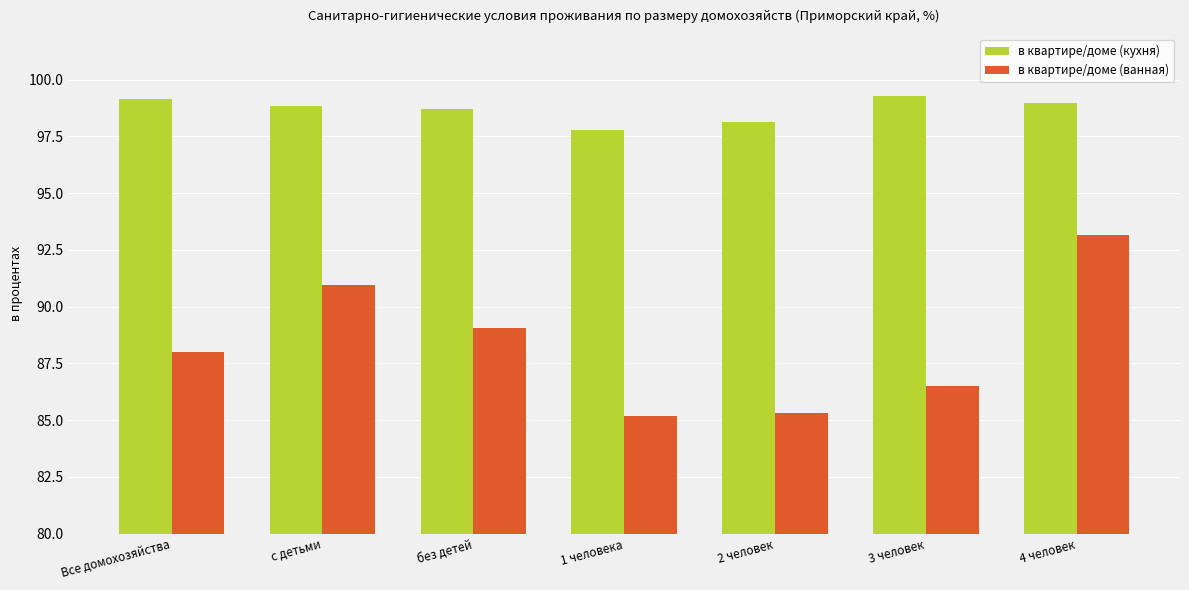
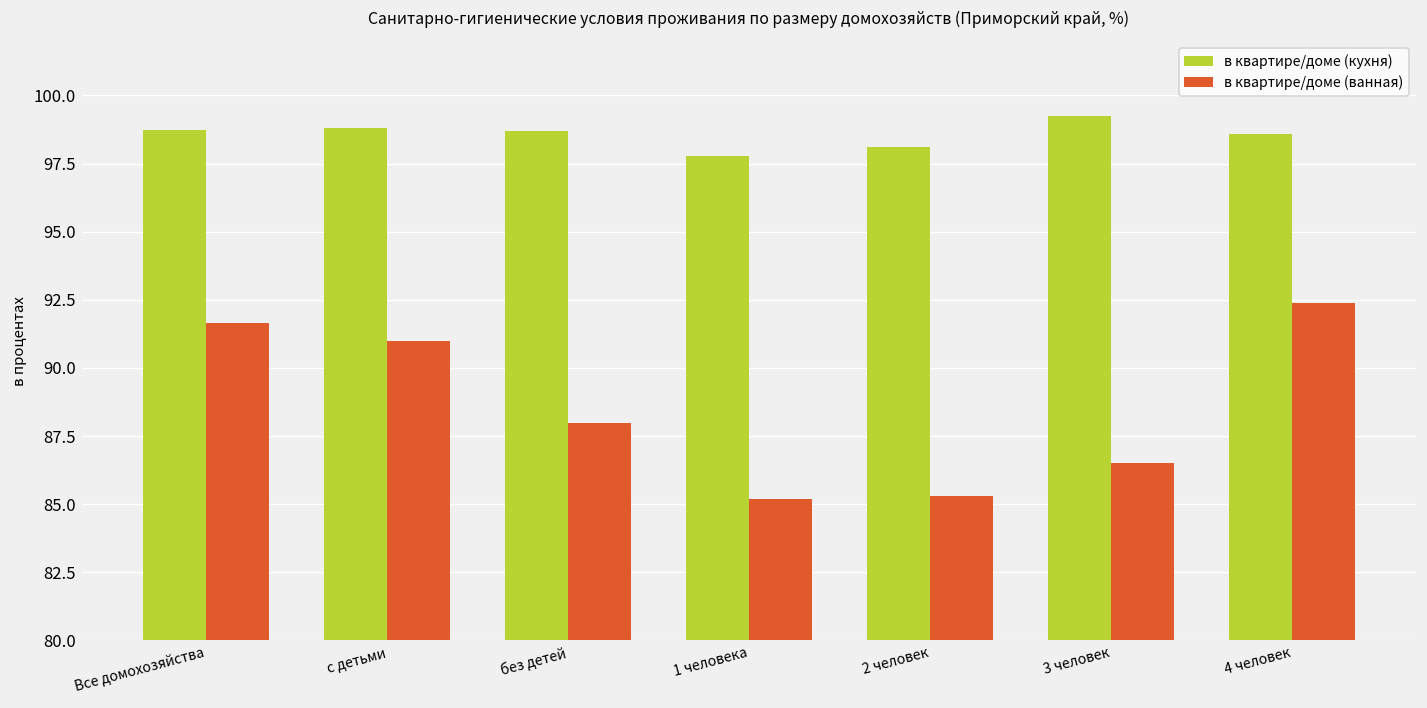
в квартире/доме (кухня), Все домохозяйства: 99.1 -> 98.7
в квартире/доме (ванная), Все домохозяйства: 88.0 -> 91.7
в квартире/доме (ванная), без детей: 89.0 -> 88.0
в квартире/доме (кухня), 4 человек: 99.0 -> 98.6
в квартире/доме (ванная), 4 человек: 93.2 -> 92.4
